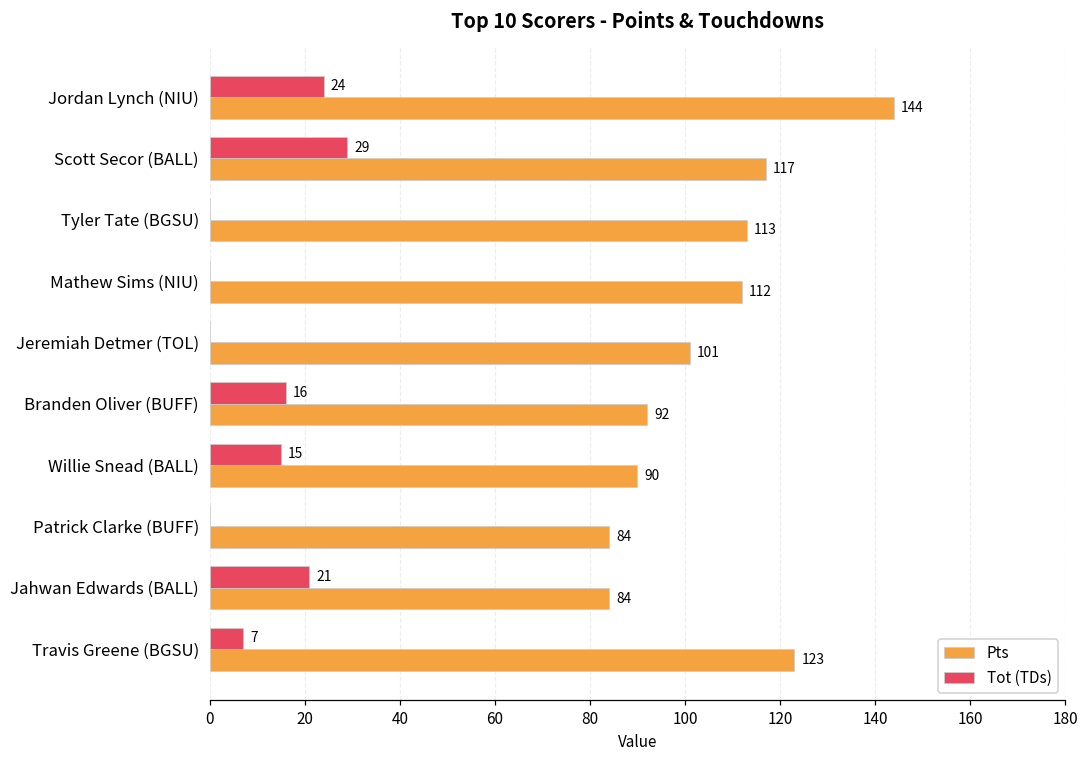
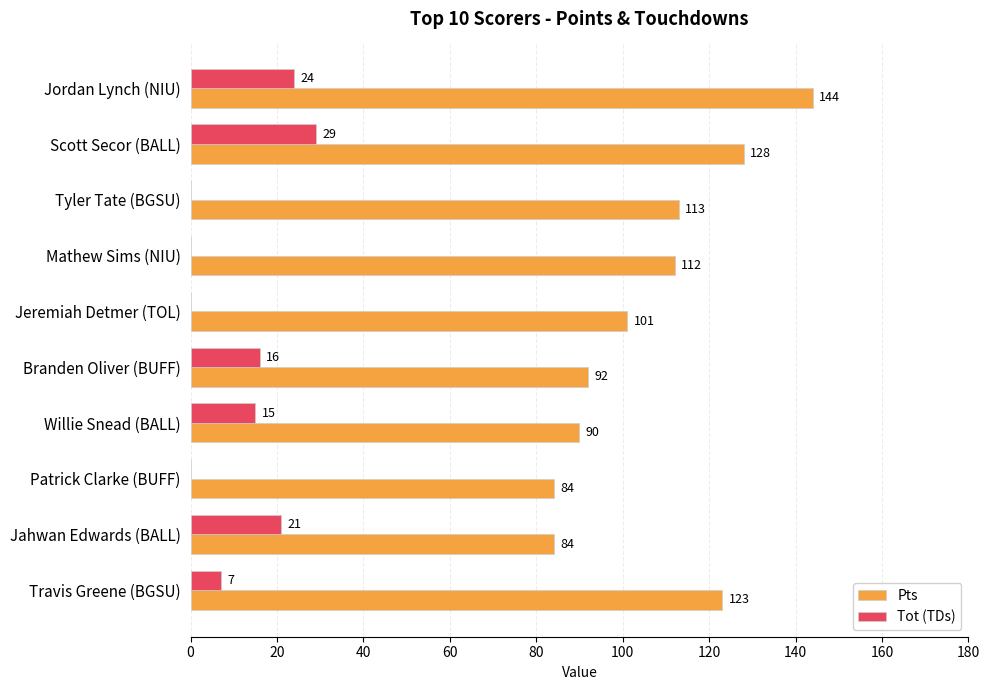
Pts, Scott Secor (BALL): 117 -> 128
